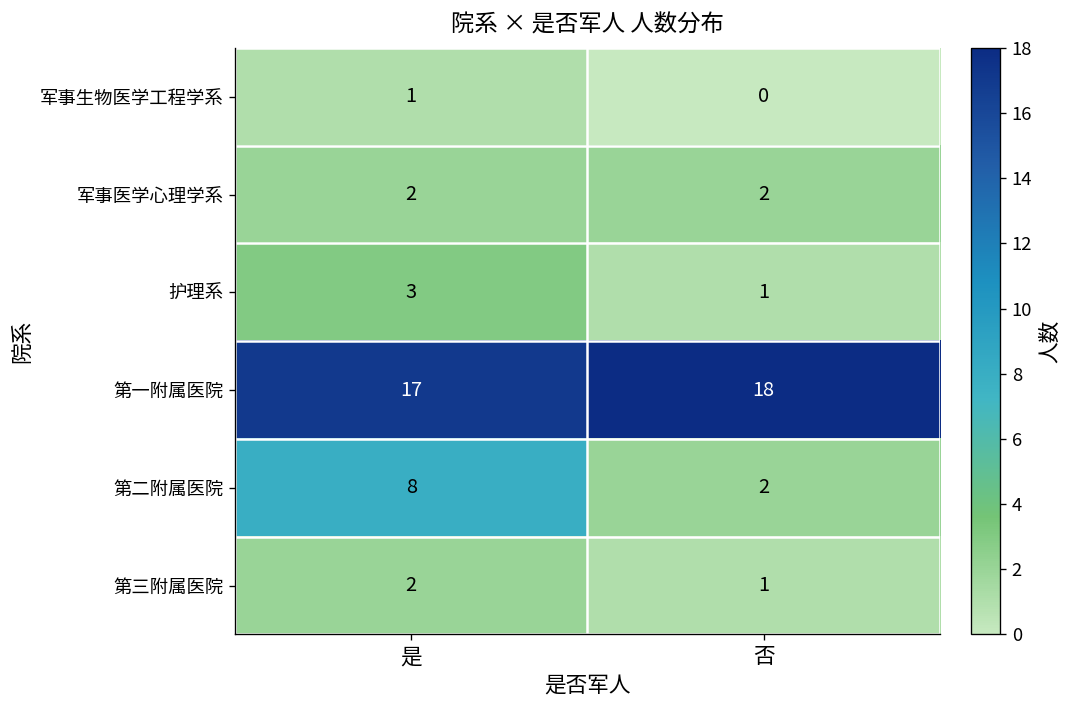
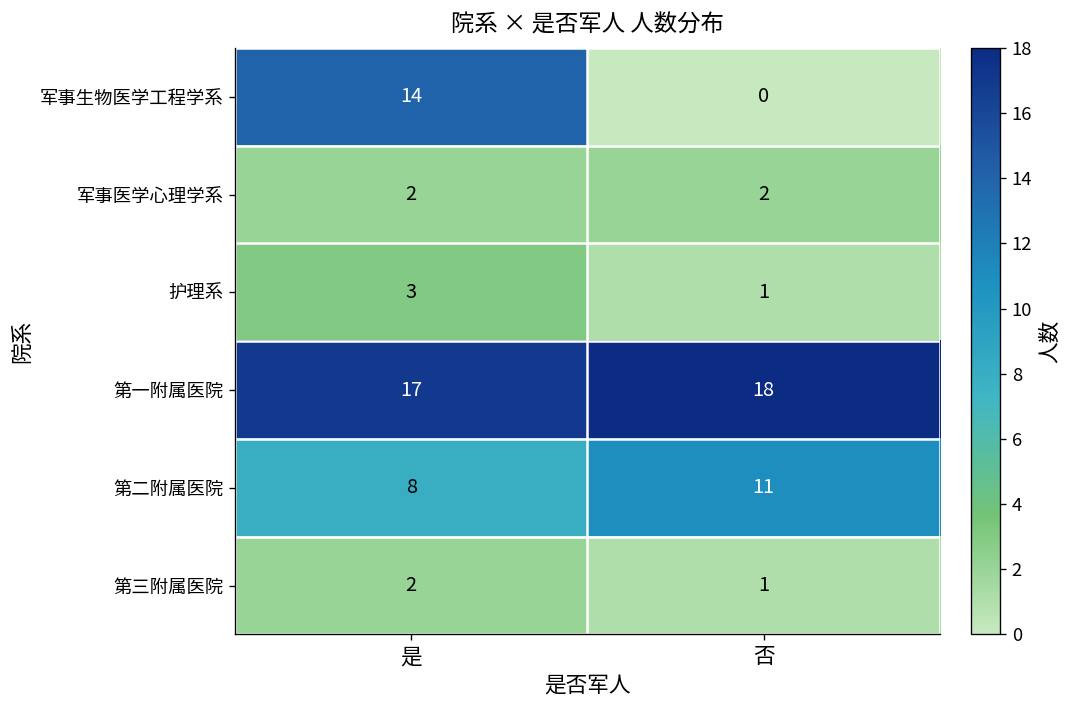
军事生物医学工程学系, 是: 1 -> 14
第二附属医院, 否: 2 -> 11
